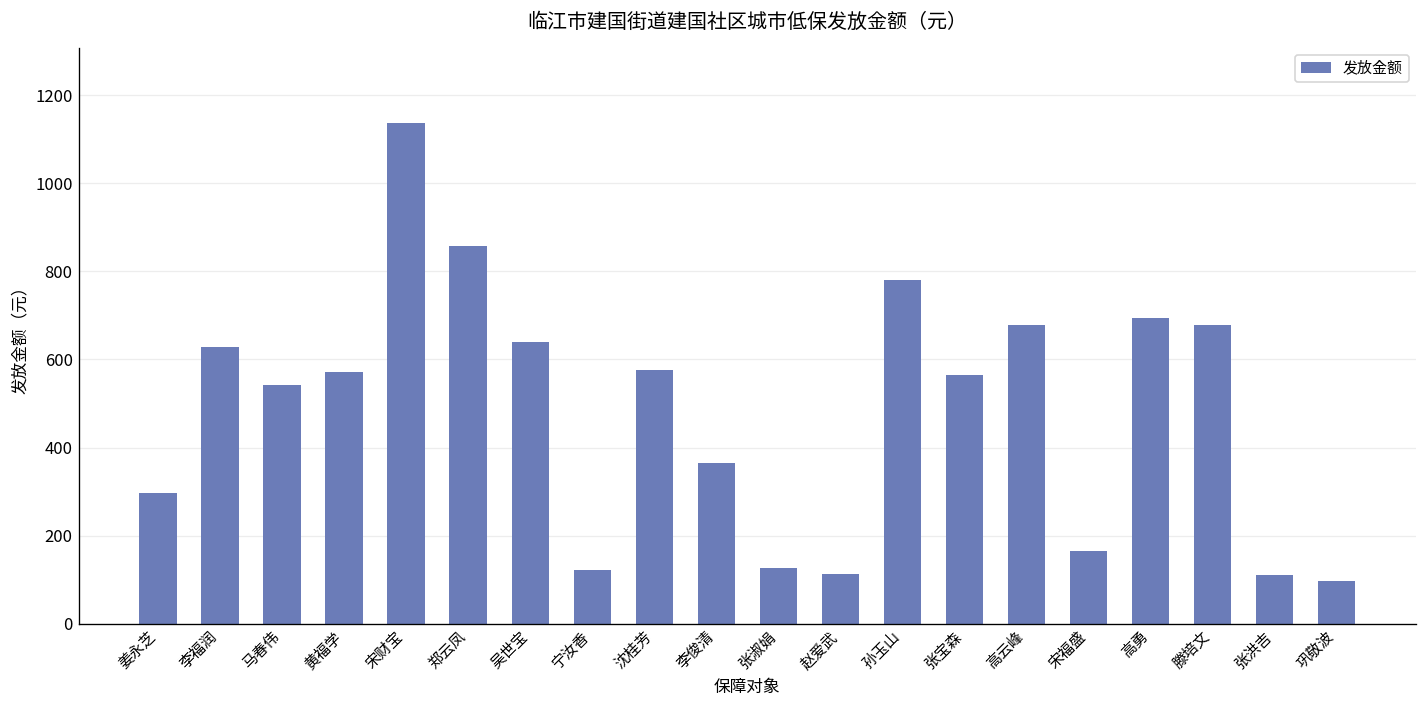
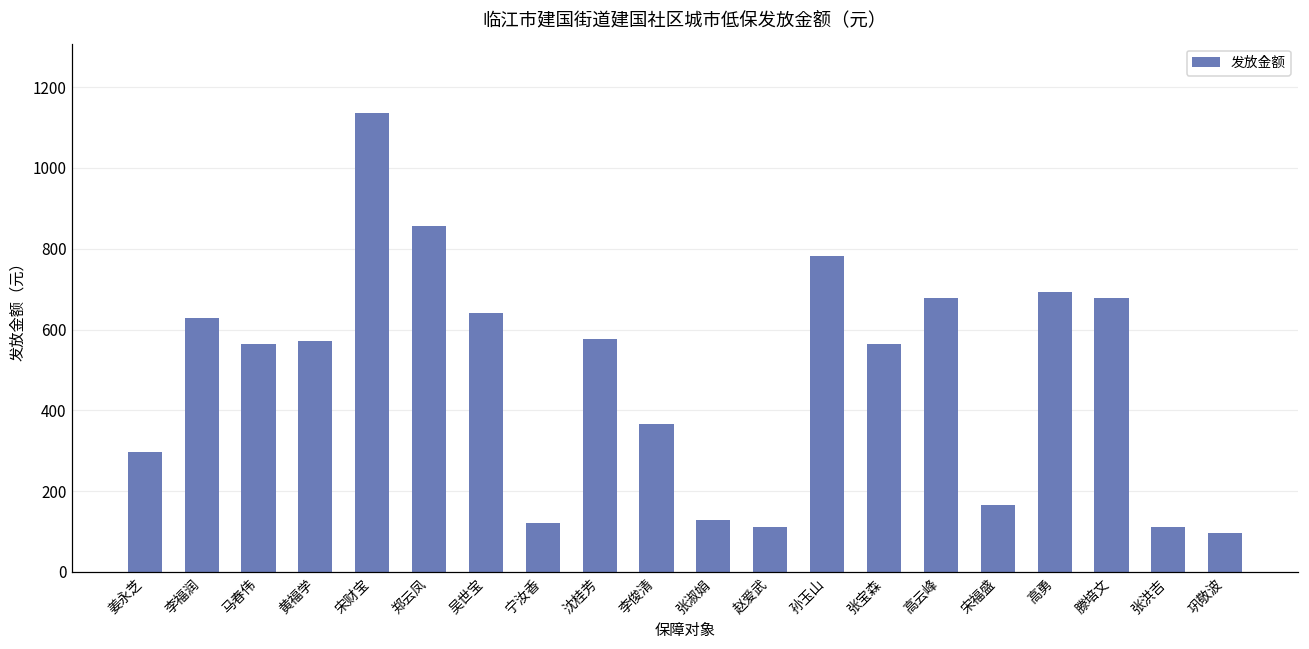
马春伟: 540 -> 570
